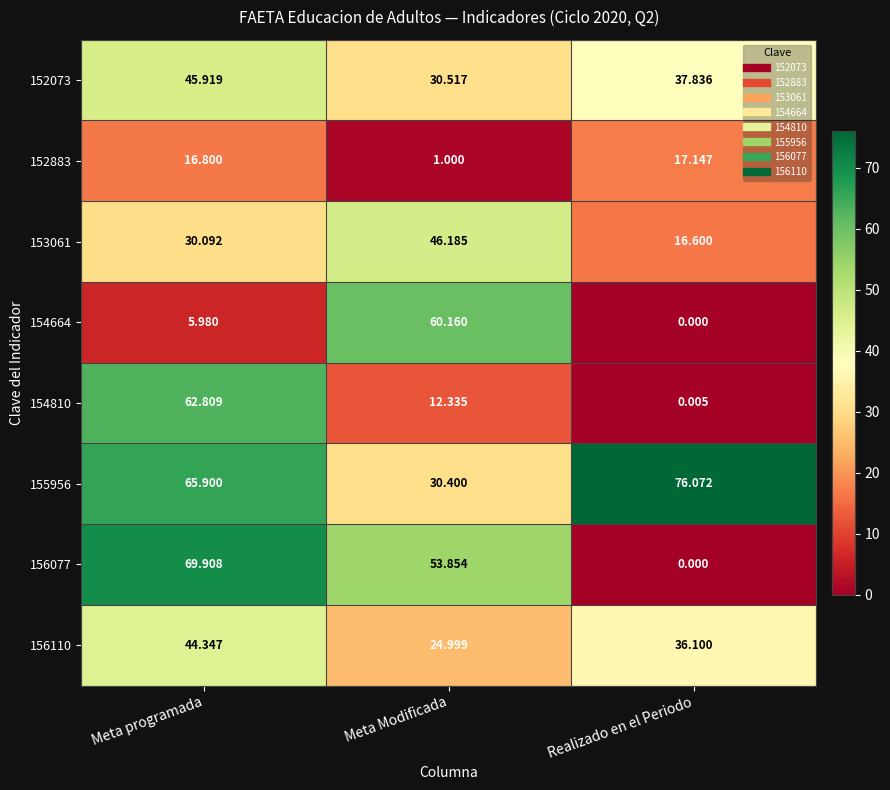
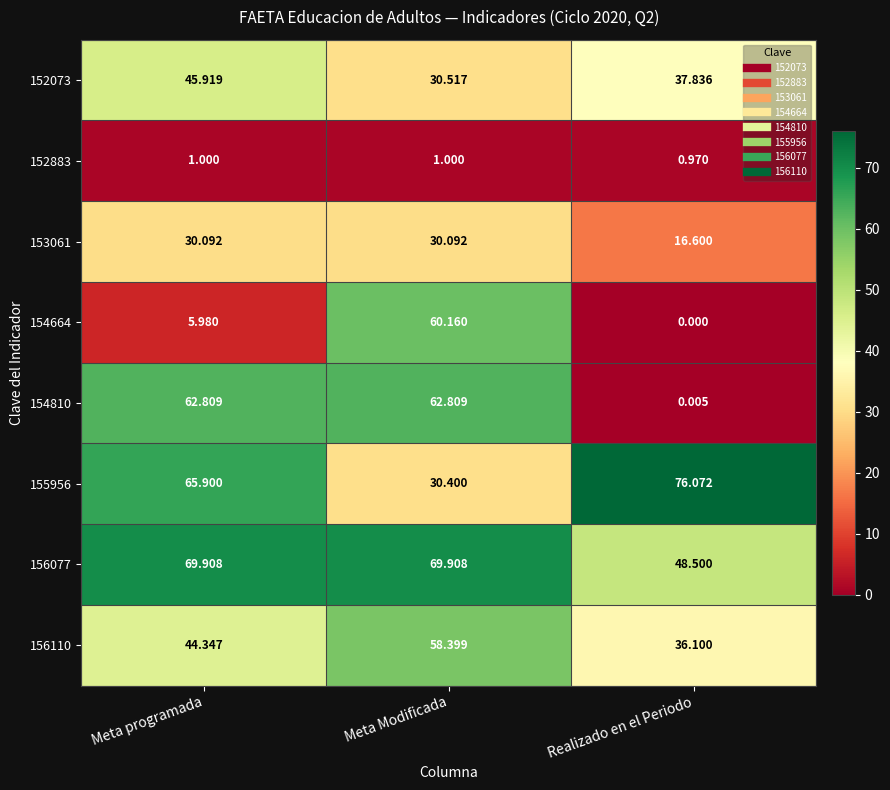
152883, Meta programada: 16.800 -> 1.000
152883, Realizado en el Periodo: 17.147 -> 0.970
153061, Meta Modificada: 46.185 -> 30.092
154810, Meta Modificada: 12.335 -> 62.809
156077, Meta Modificada: 53.854 -> 69.908
156077, Realizado en el Periodo: 0.000 -> 48.500
156110, Meta Modificada: 24.999 -> 58.399
